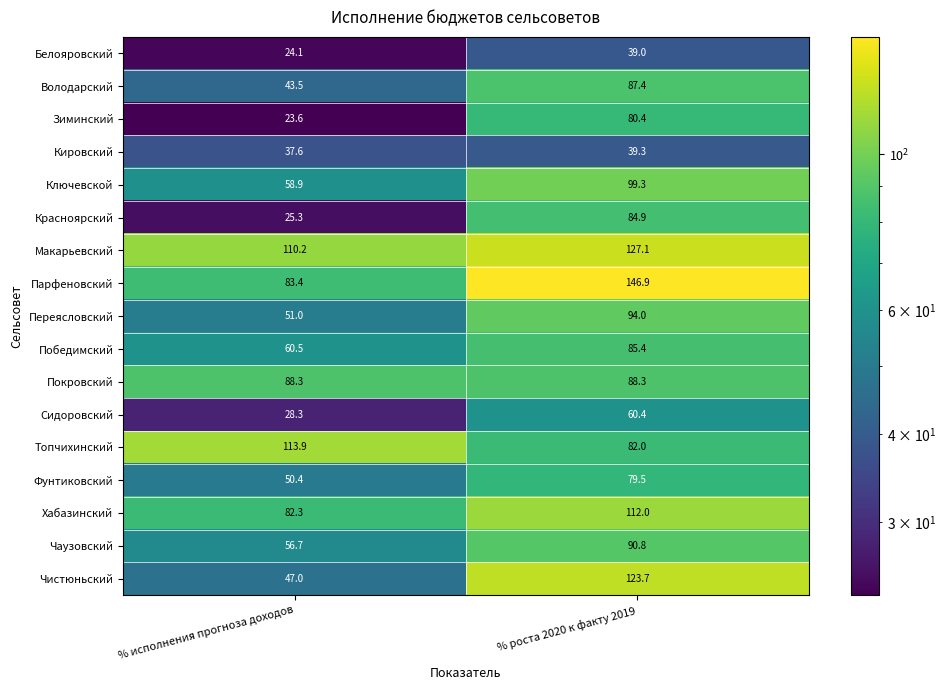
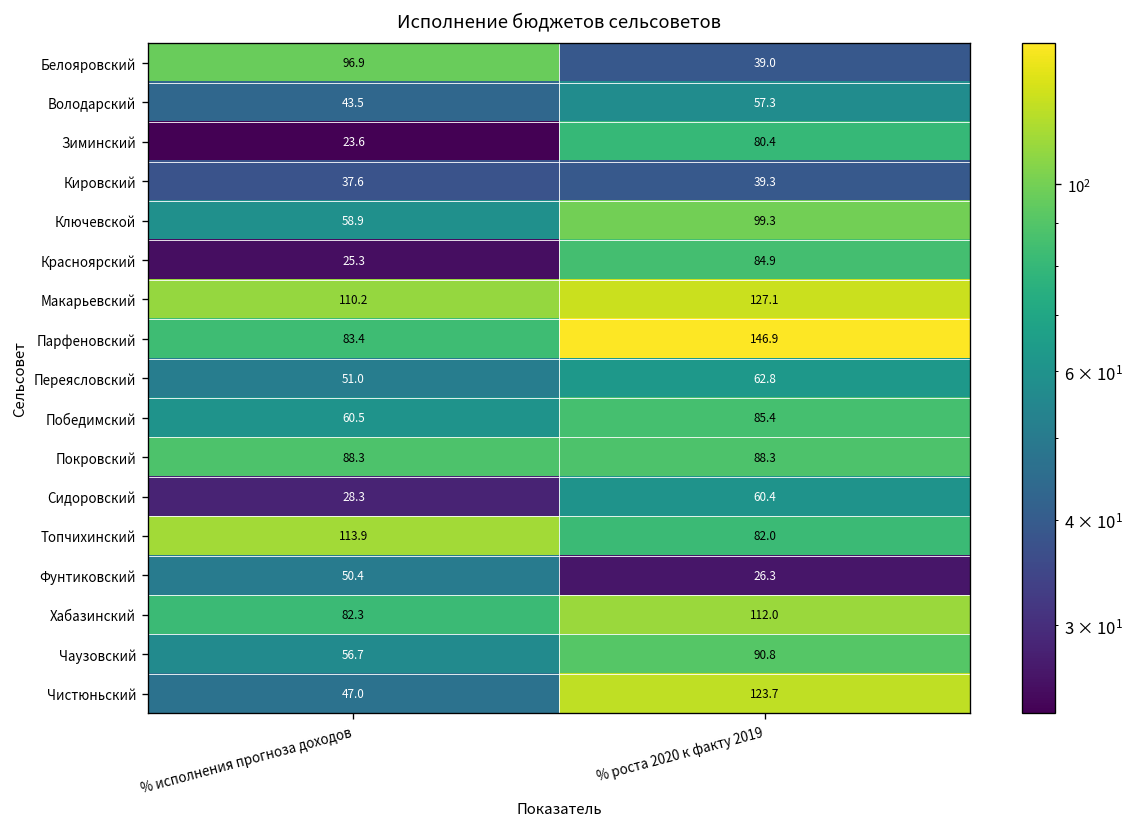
Белояровский, % исполнения прогноза доходов: 24.1 -> 96.9
Володарский, % роста 2020 к факту 2019: 87.4 -> 57.3
Переясловский, % роста 2020 к факту 2019: 94.0 -> 62.8
Фунтиковский, % роста 2020 к факту 2019: 79.5 -> 26.3
